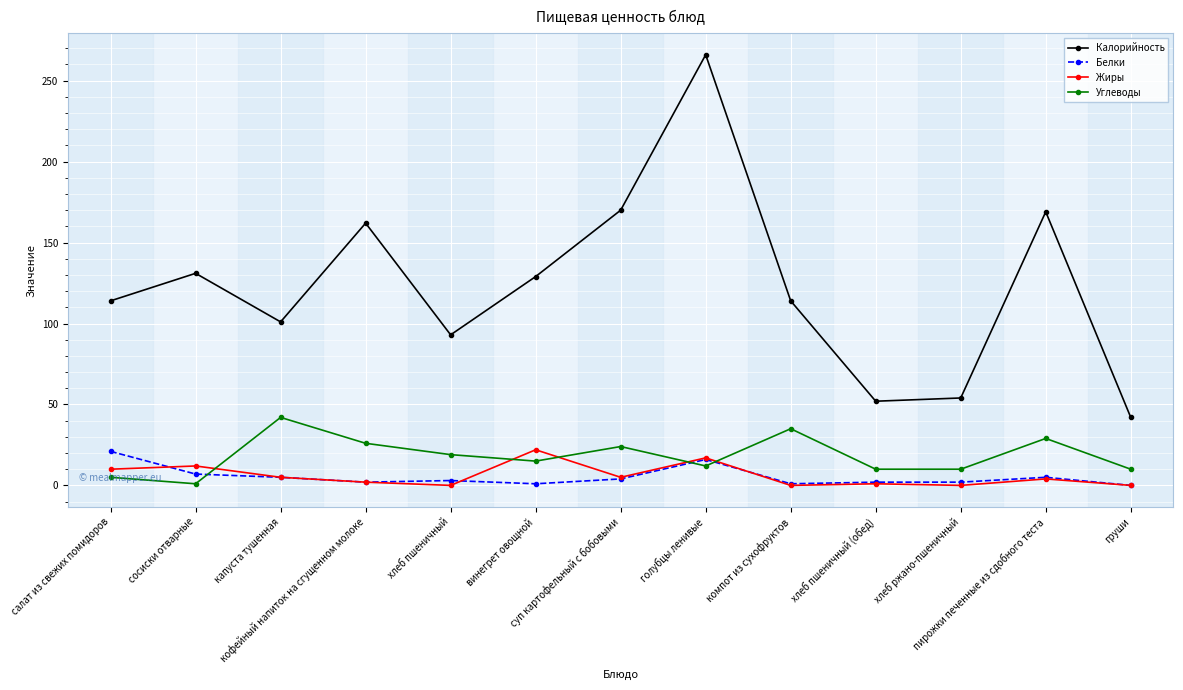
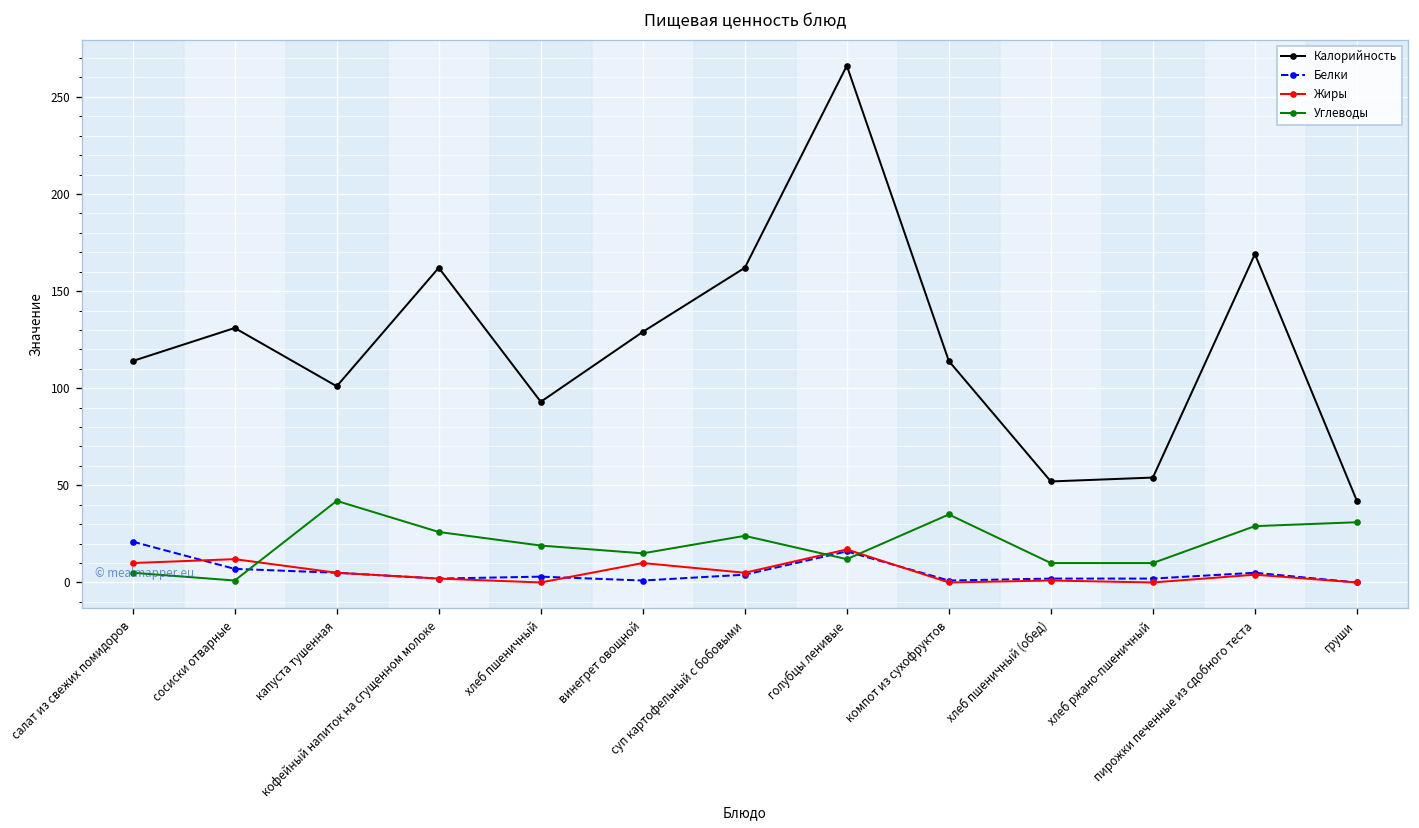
Жиры, винегрет овощной: 22 -> 10
Калорийность, суп картофельный с бобовыми: 170 -> 162
Углеводы, груши: 10 -> 31
